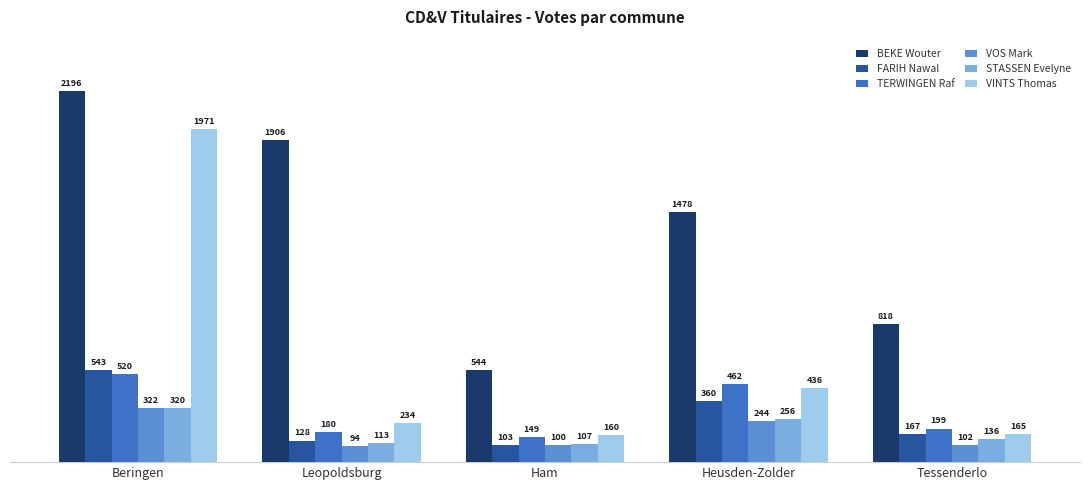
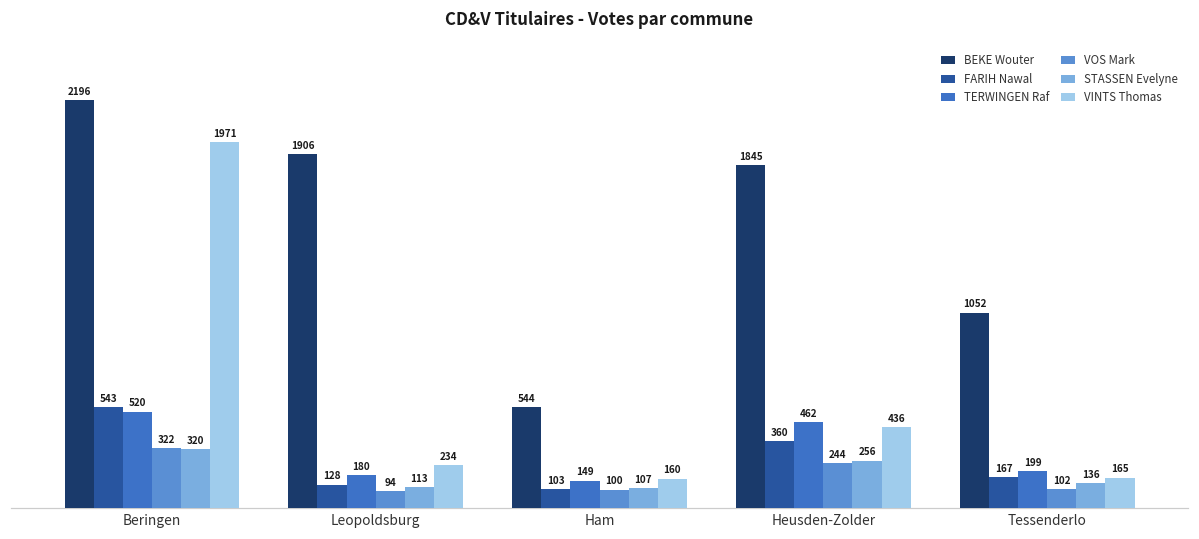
BEKE Wouter, Heusden-Zolder: 1478 -> 1845
BEKE Wouter, Tessenderlo: 818 -> 1052
